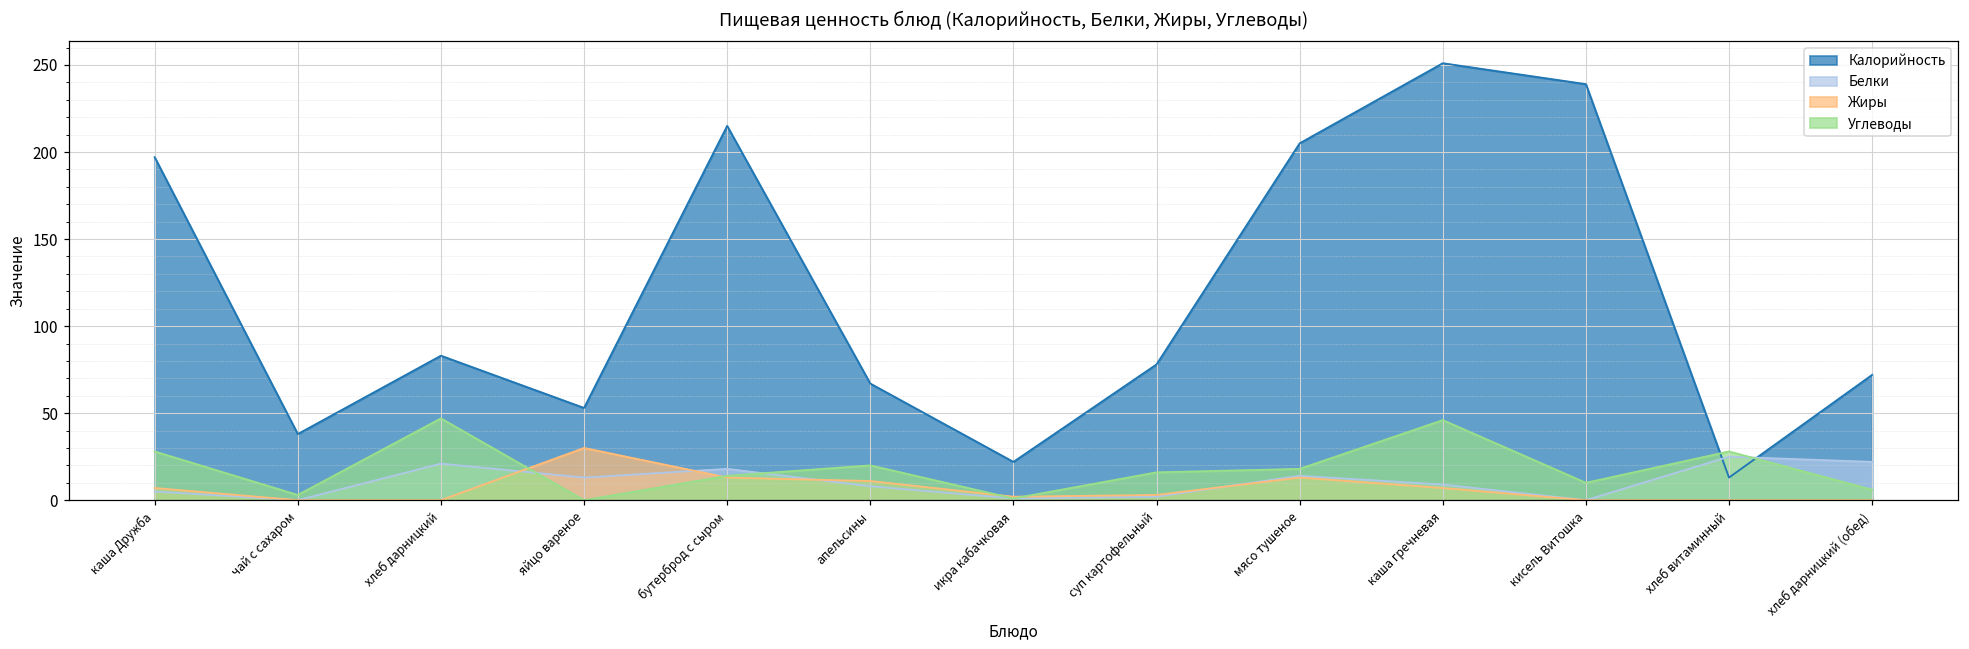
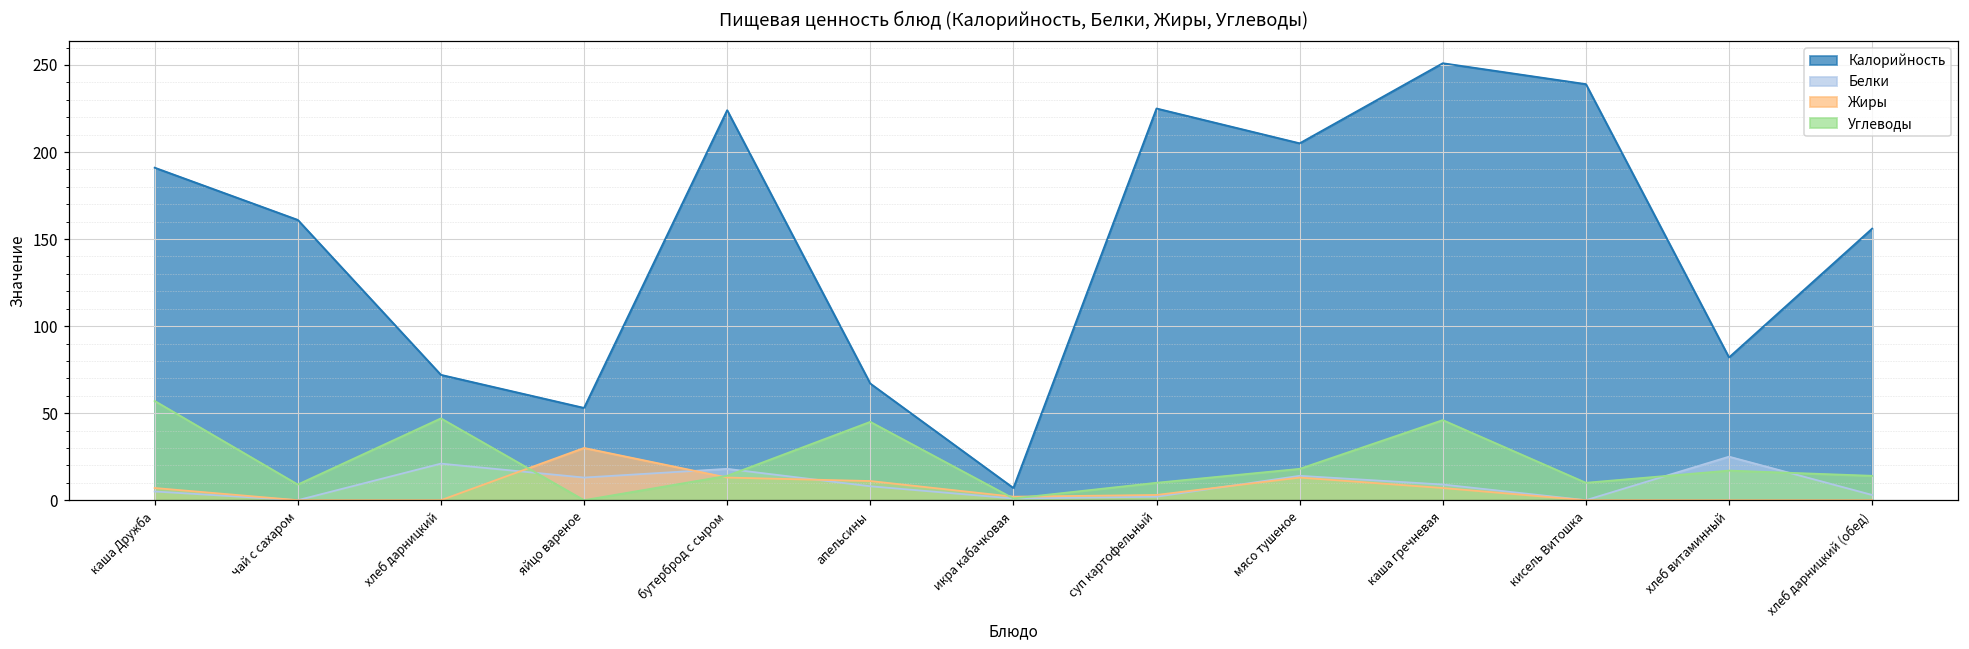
Калорийность, каша Дружба: 197 -> 191
Углеводы, каша Дружба: 28 -> 57
Калорийность, чай с сахаром: 38 -> 161
Углеводы, чай с сахаром: 3 -> 9
Калорийность, хлеб дарницкий: 83 -> 72
Калорийность, бутерброд с сыром: 215 -> 224
Углеводы, апельсины: 20 -> 45
Калорийность, икра кабачковая: 22 -> 7
Калорийность, суп картофельный: 78 -> 225
Углеводы, суп картофельный: 16 -> 10
Калорийность, хлеб витаминный: 13 -> 82
Углеводы, хлеб витаминный: 28 -> 17
Калорийность, хлеб дарницкий (обед): 72 -> 156
Белки, хлеб дарницкий (обед): 22 -> 3
Углеводы, хлеб дарницкий (обед): 6 -> 14
